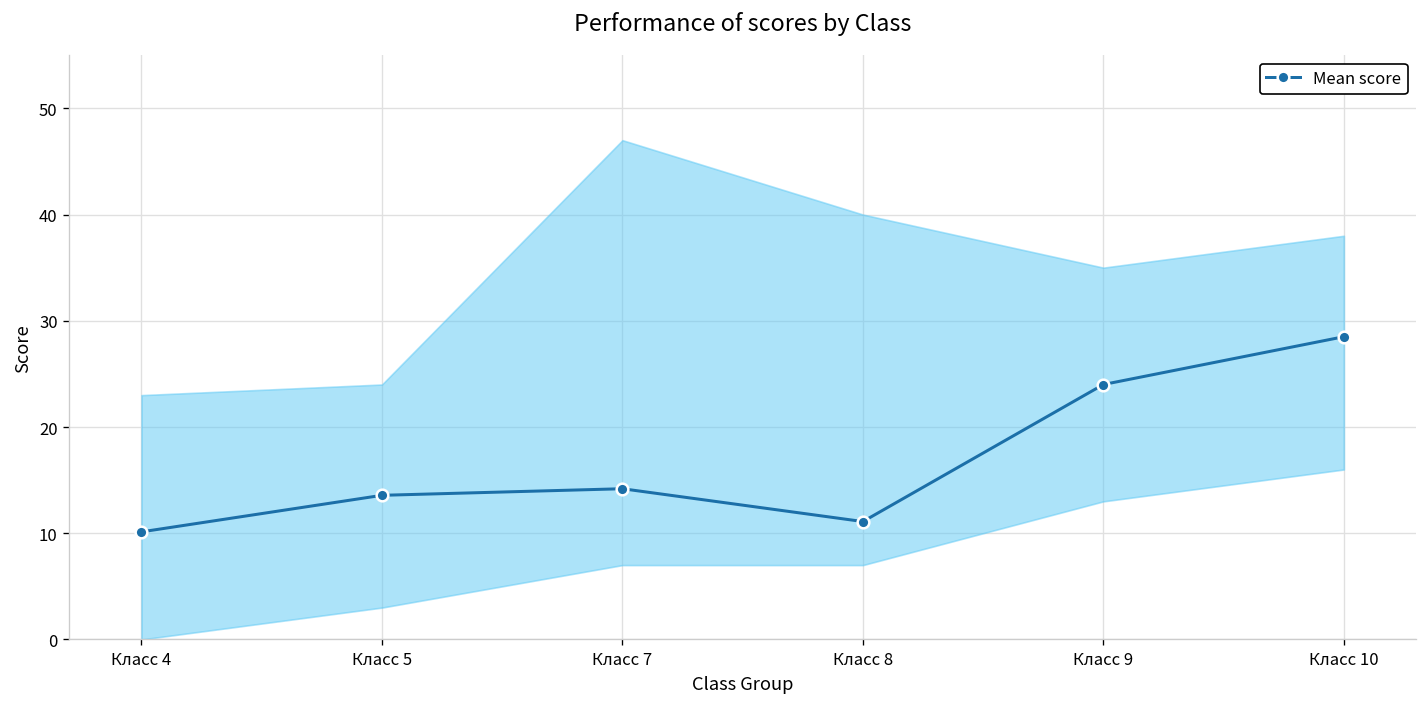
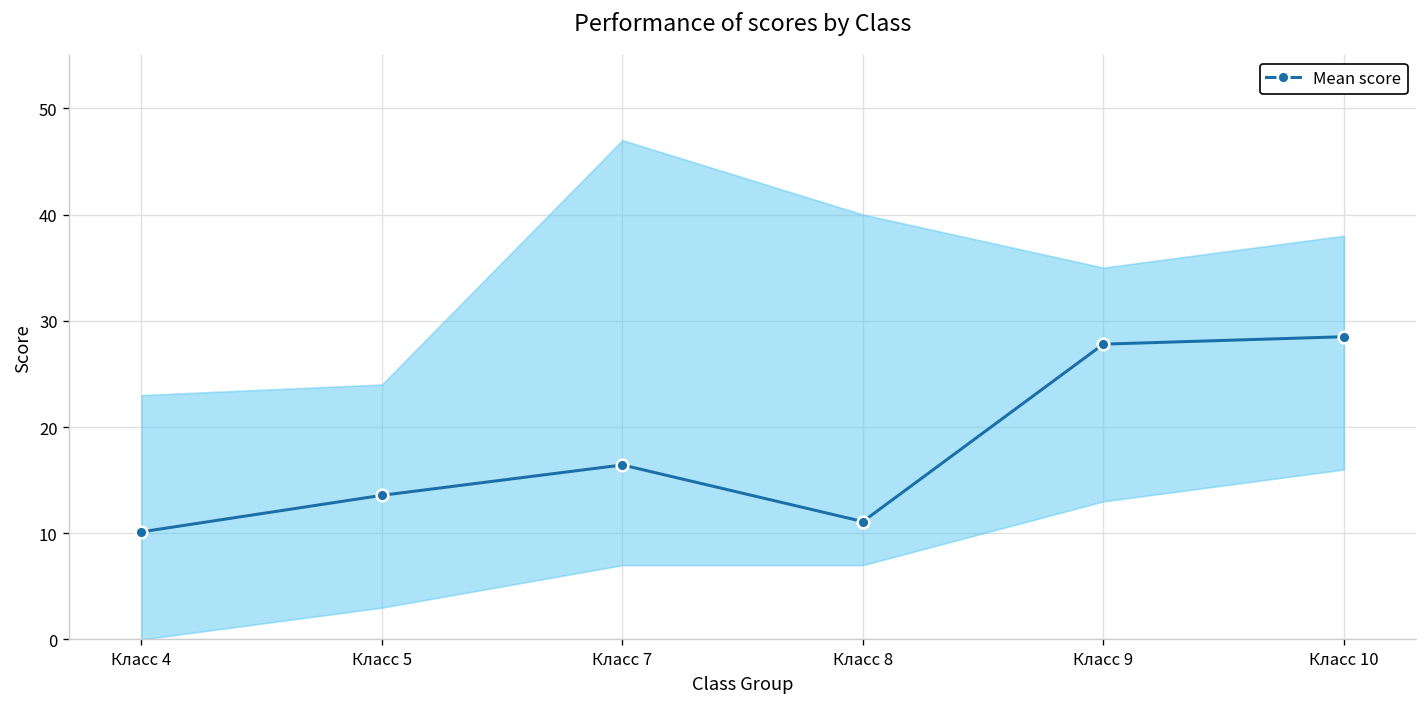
Mean score, Класс 7: 14 -> 16
Mean score, Класс 9: 24 -> 28
